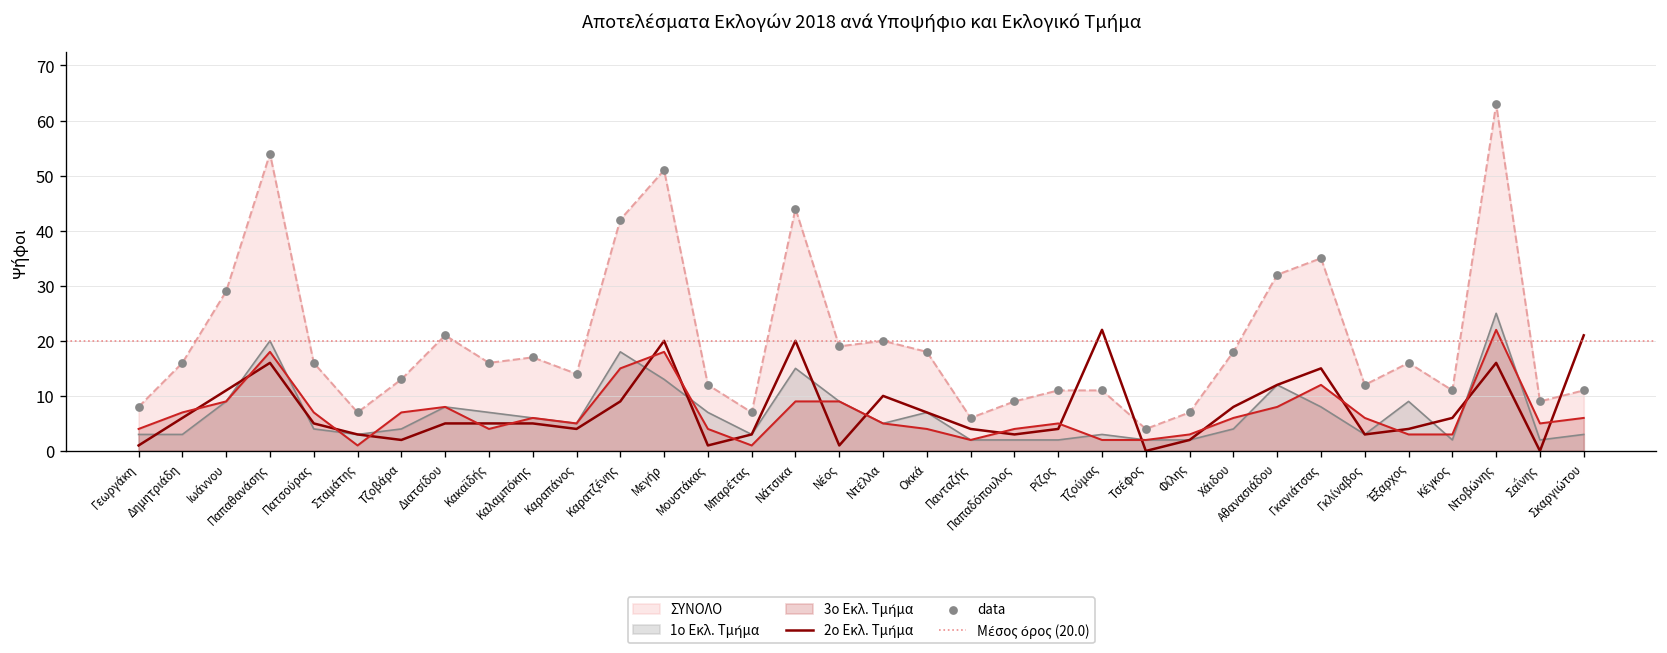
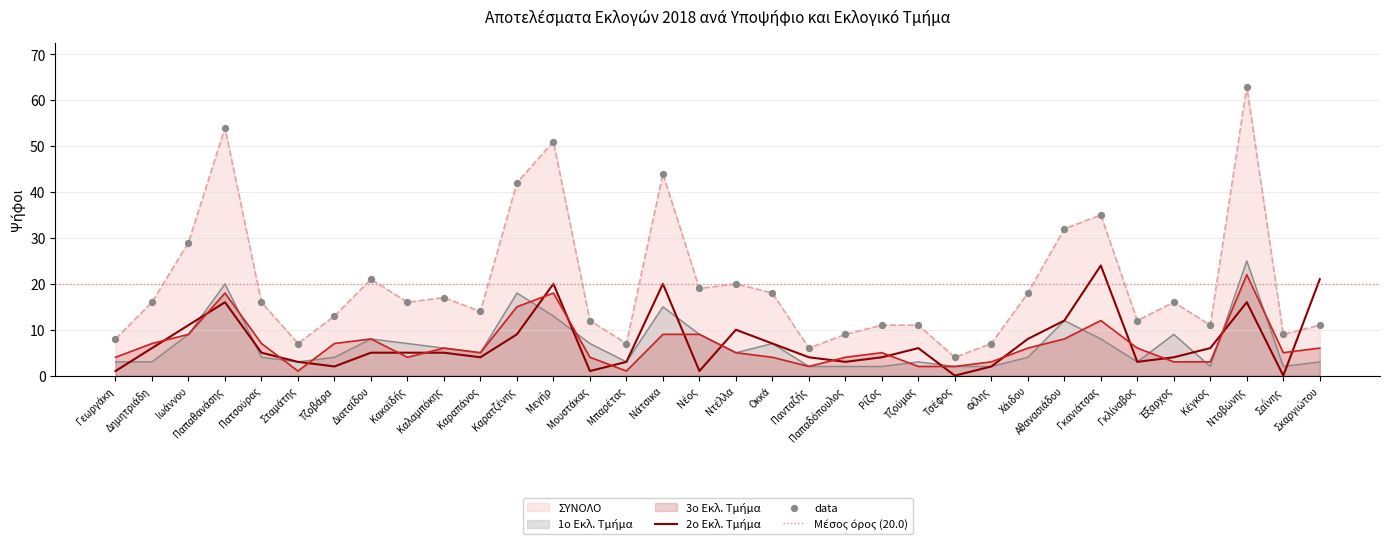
2ο Εκλ. Τμήμα, Τζούμας: 22 -> 6
2ο Εκλ. Τμήμα, Γκανιάτσας: 15 -> 24
